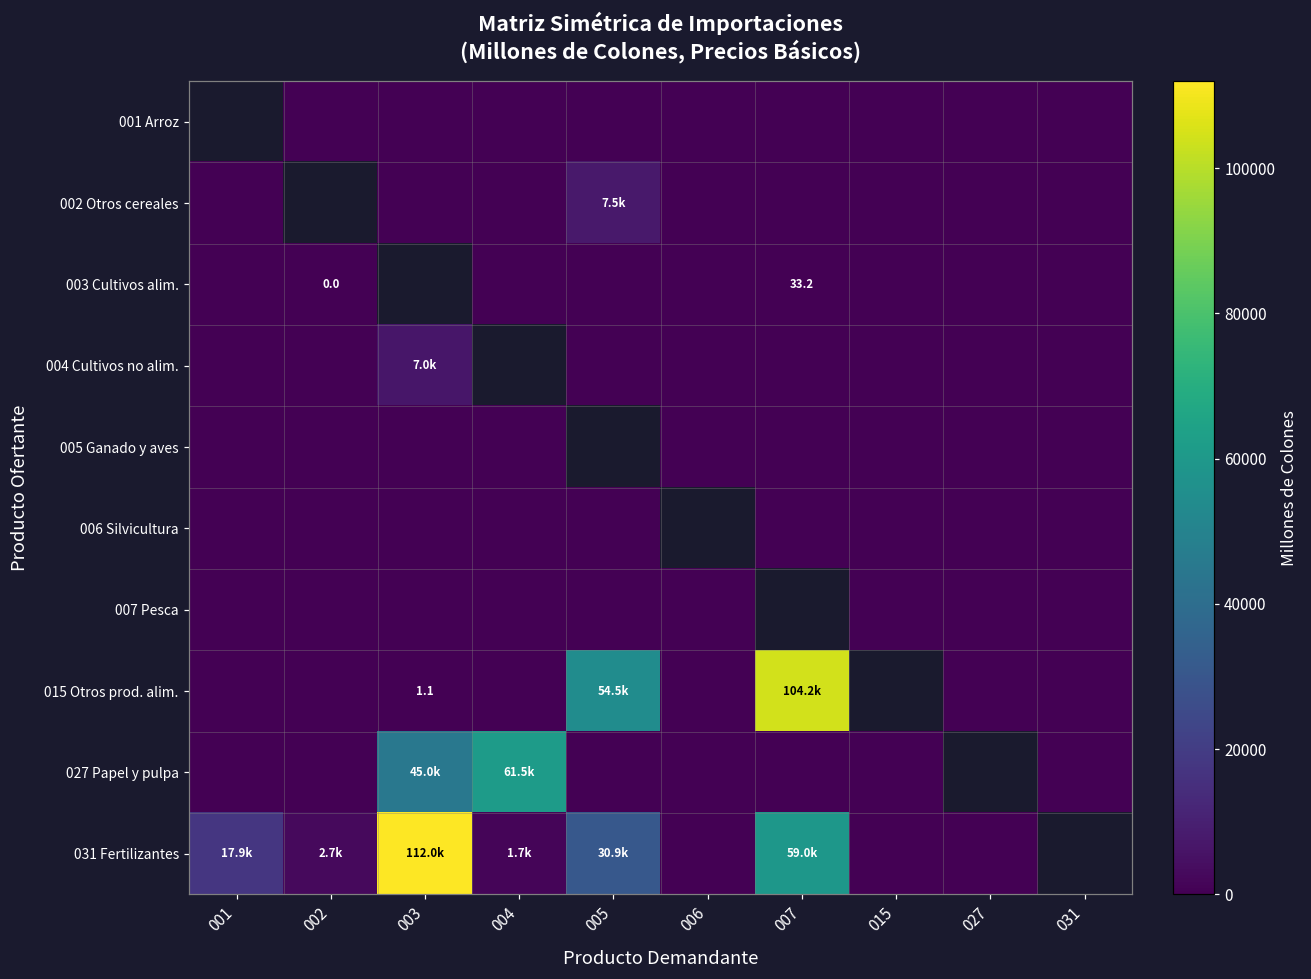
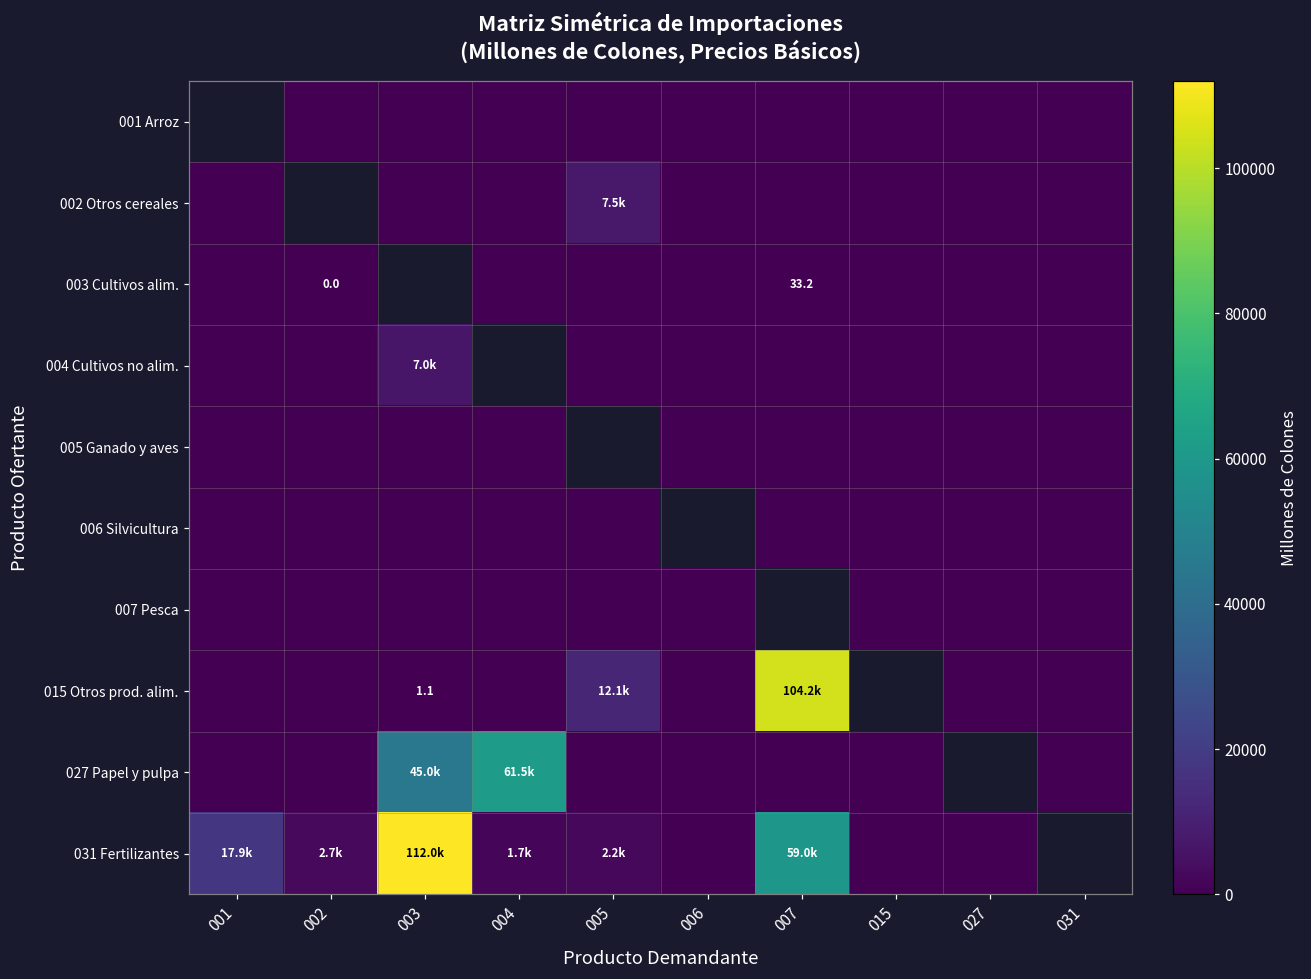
015 Otros prod. alim., 005: 54.5k -> 12.1k
031 Fertilizantes, 005: 30.9k -> 2.2k
